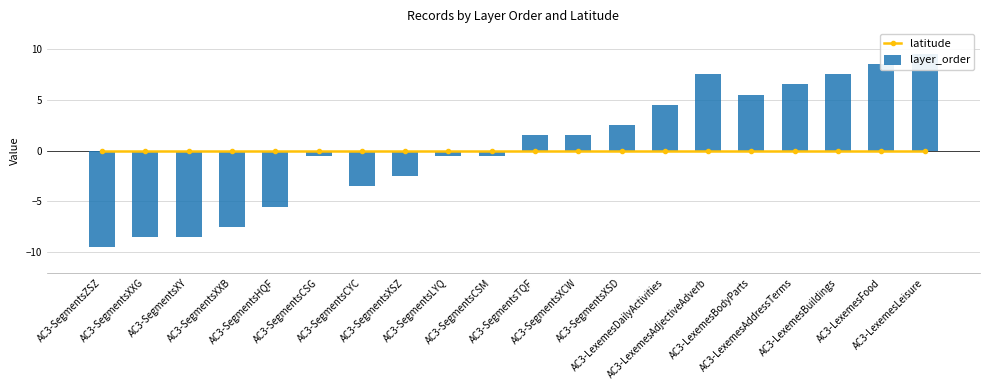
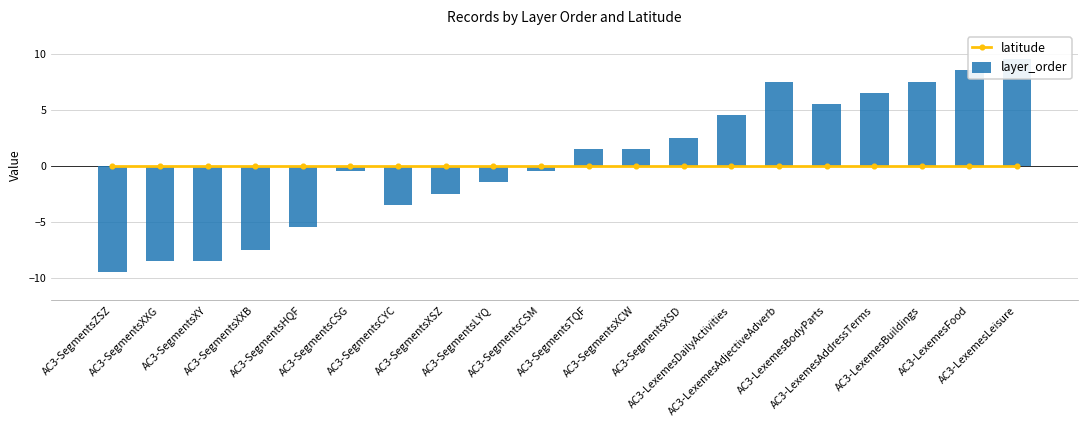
layer_order, AC3-SegmentsLYQ: -0.5 -> -1.5
